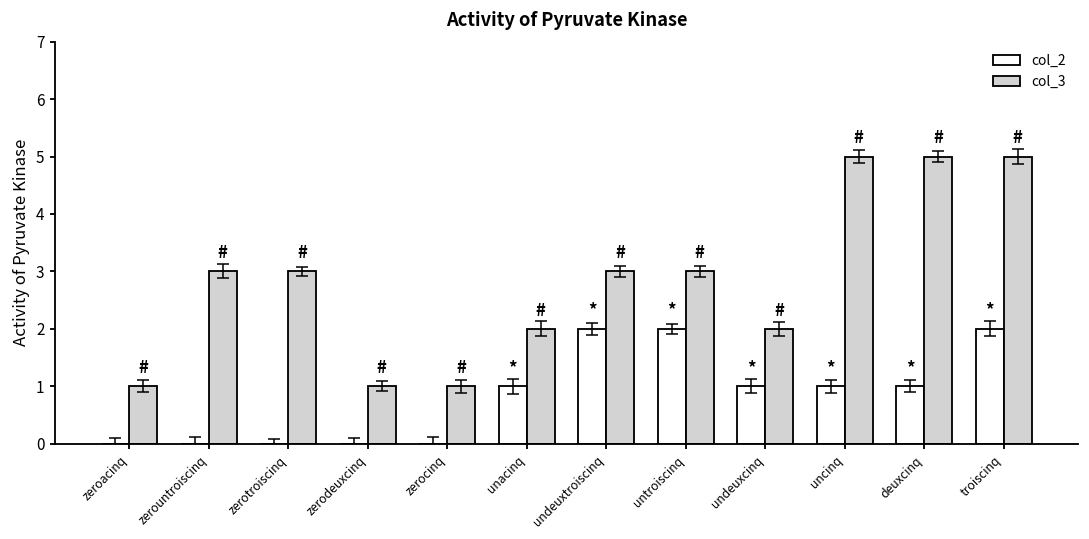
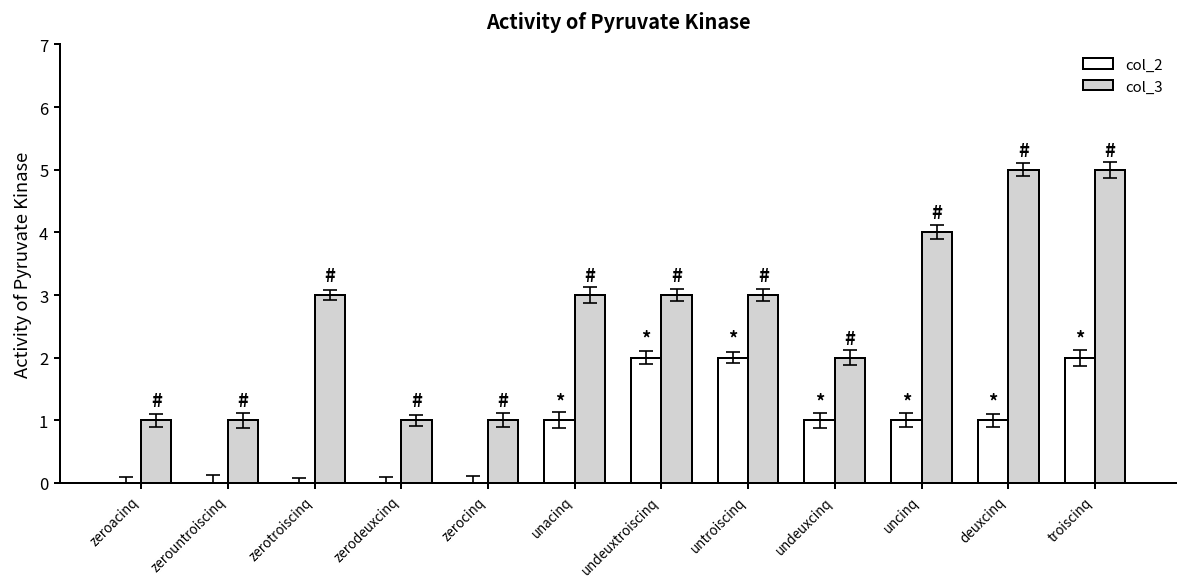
col_3, zerountroiscinq: 3 -> 1
col_3, unacinq: 2 -> 3
col_3, uncinq: 5 -> 4
